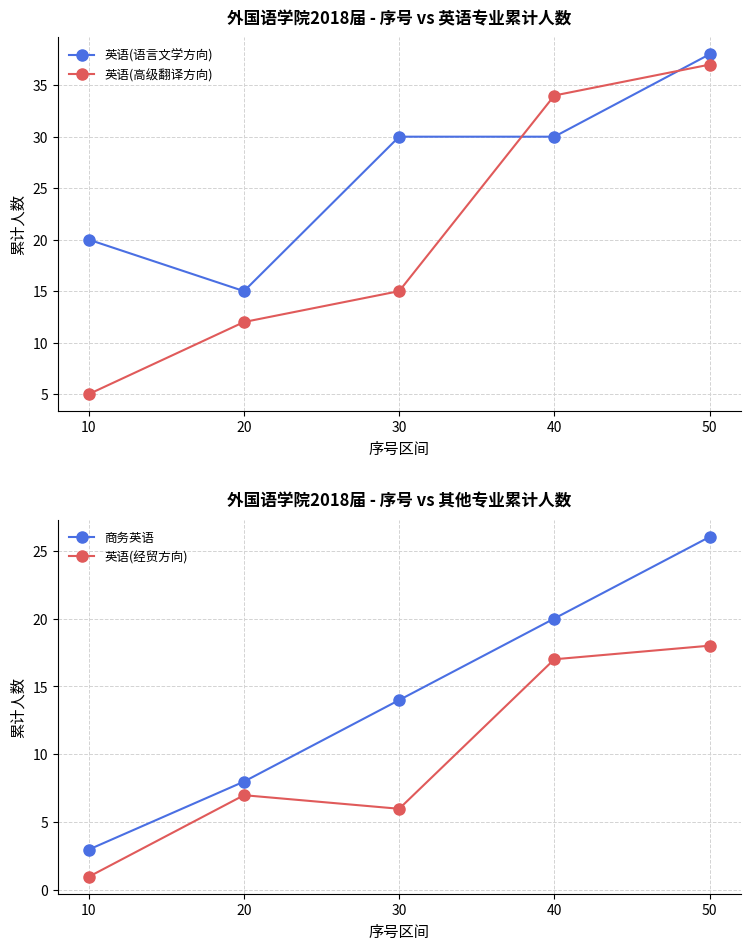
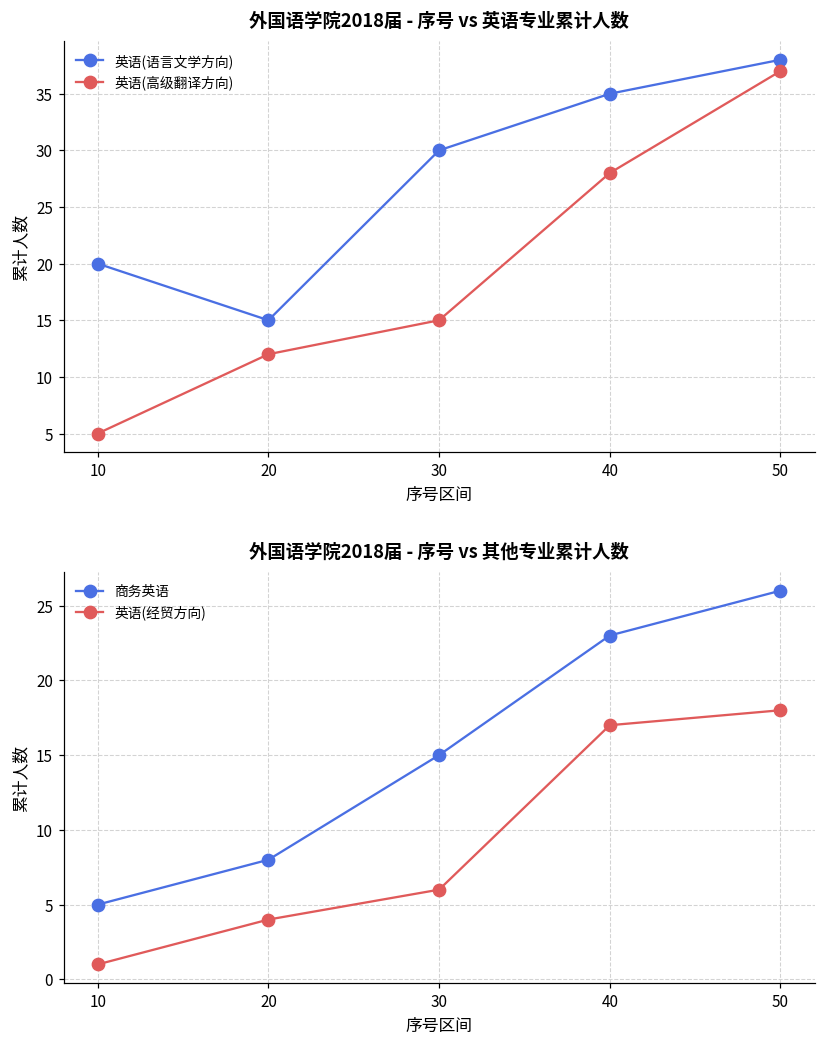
外国语学院2018届 - 序号 vs 英语专业累计人数, 英语(语言文学方向), 40: 30 -> 35
外国语学院2018届 - 序号 vs 英语专业累计人数, 英语(高级翻译方向), 40: 34 -> 28
外国语学院2018届 - 序号 vs 其他专业累计人数, 商务英语, 10: 3 -> 5
外国语学院2018届 - 序号 vs 其他专业累计人数, 英语(经贸方向), 20: 7 -> 4
外国语学院2018届 - 序号 vs 其他专业累计人数, 商务英语, 30: 14 -> 15
外国语学院2018届 - 序号 vs 其他专业累计人数, 商务英语, 40: 20 -> 23
